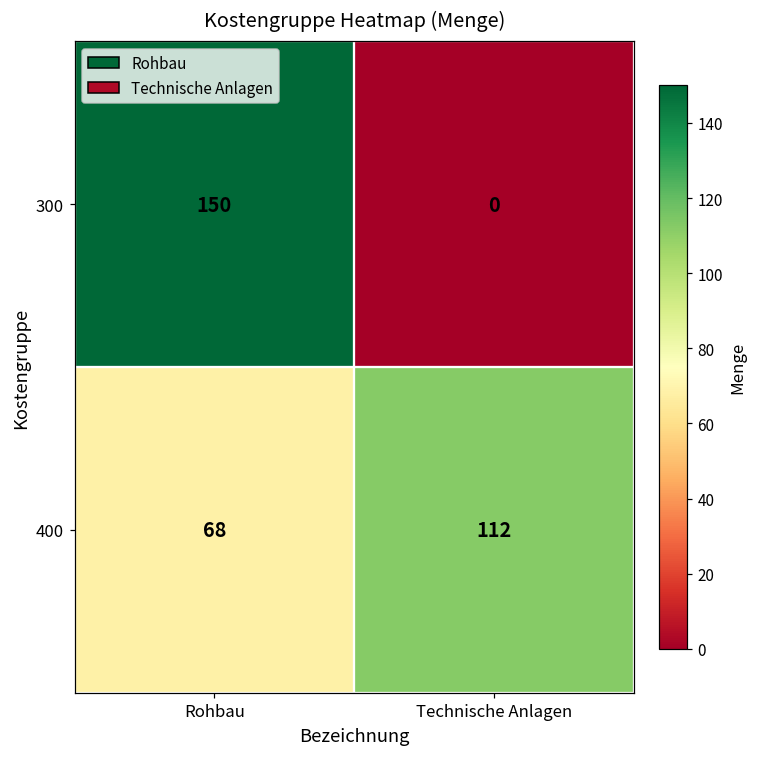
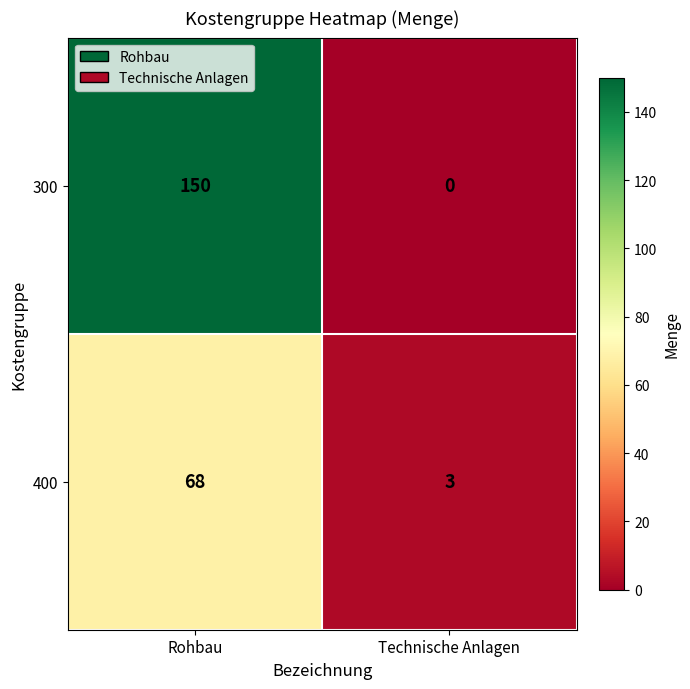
400, Technische Anlagen: 112 -> 3
